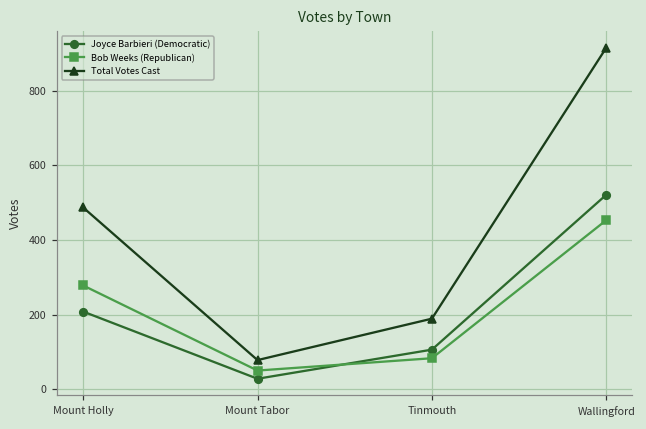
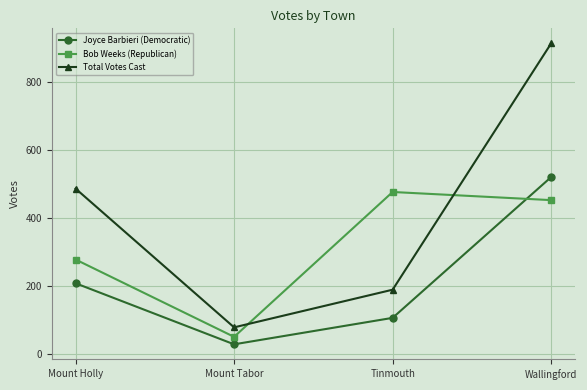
Bob Weeks (Republican), Tinmouth: 80 -> 480
